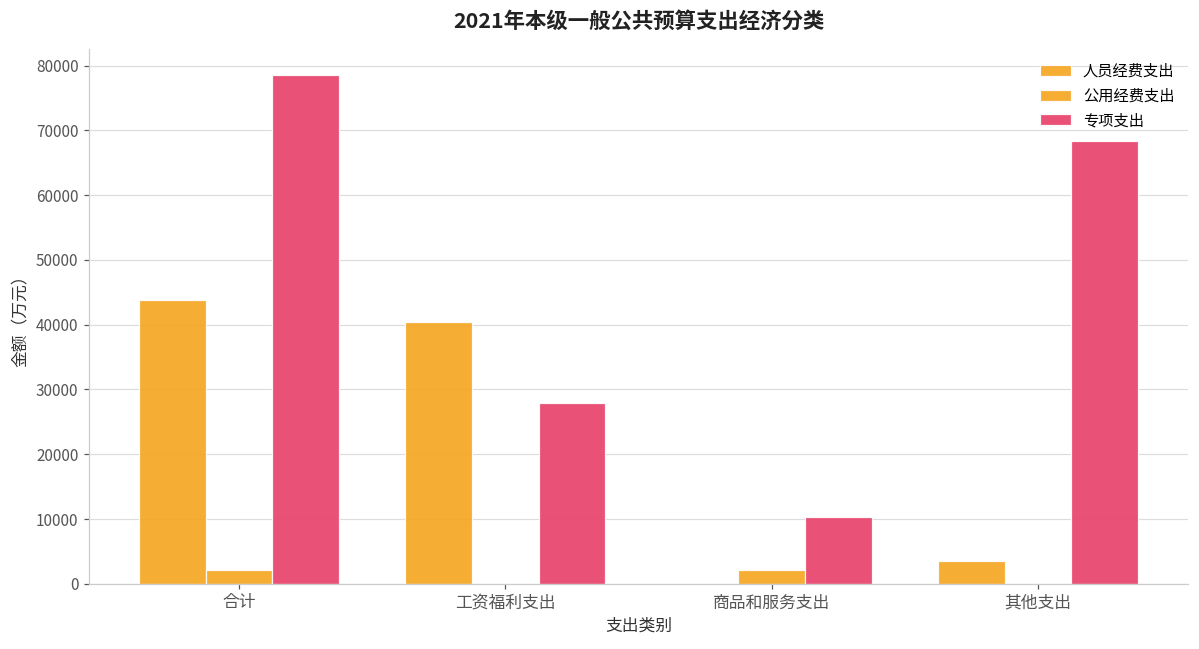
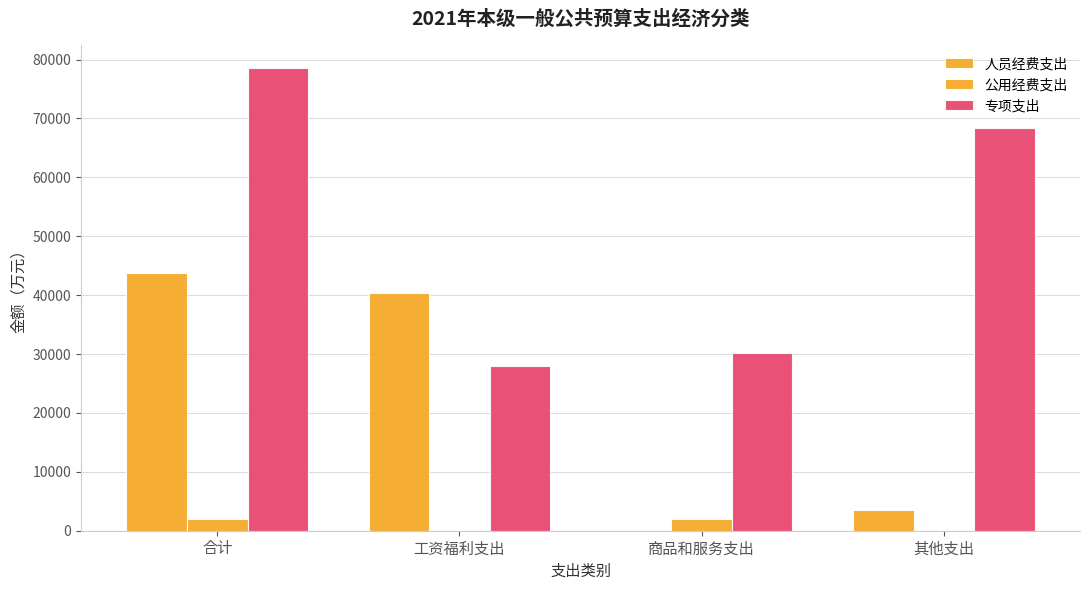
专项支出, 商品和服务支出: 10000 -> 30000
